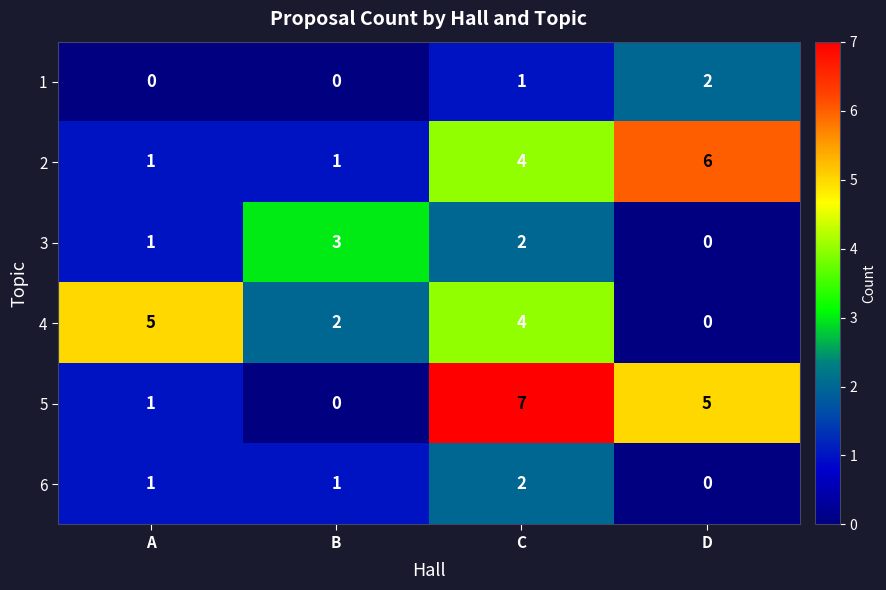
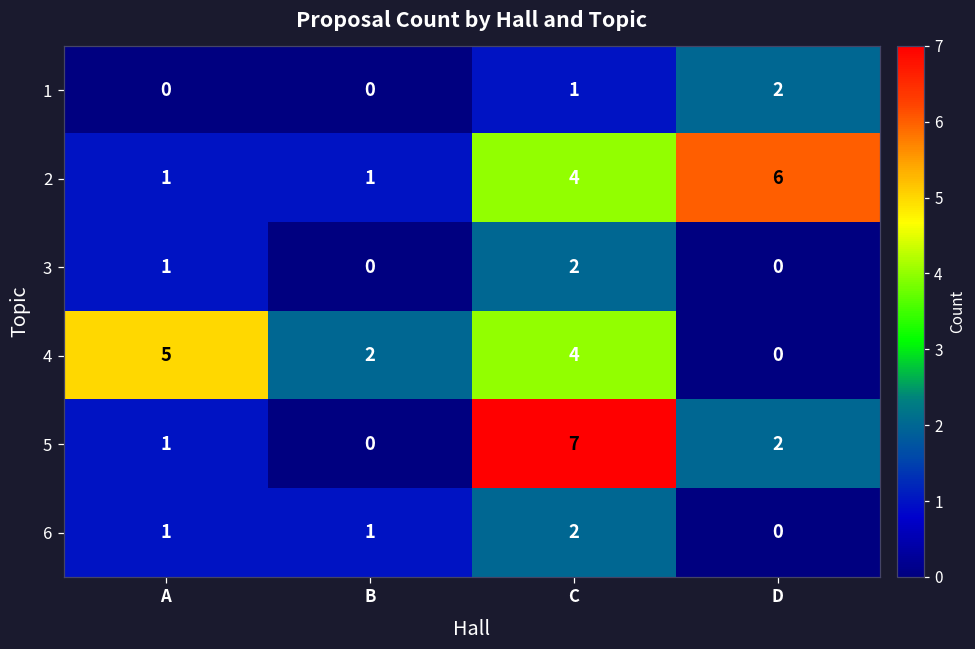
3, B: 3 -> 0
5, D: 5 -> 2
